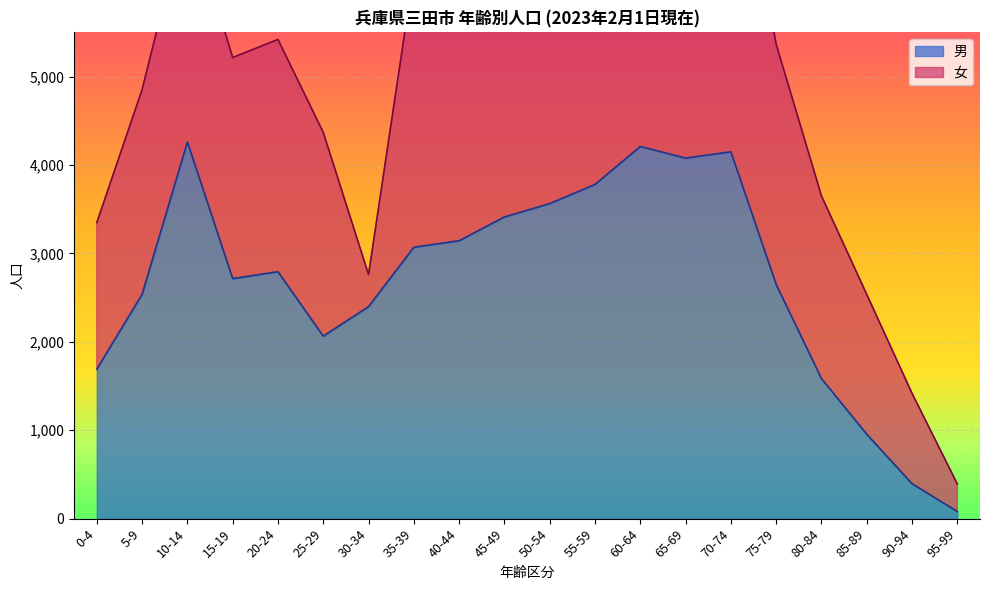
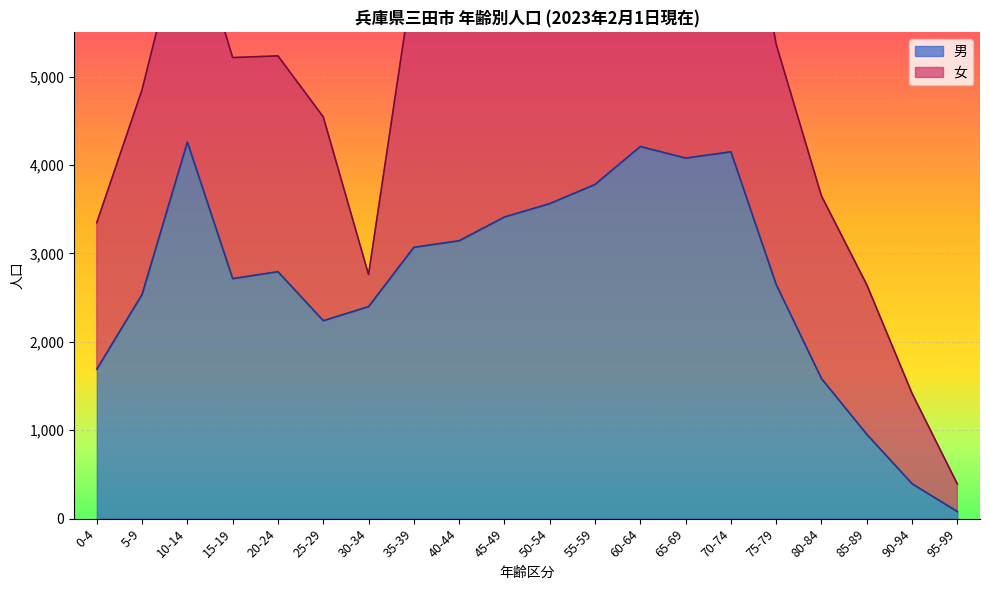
女, 20-24: 2,600 -> 2,400
男, 25-29: 2,100 -> 2,200
女, 85-89: 1,600 -> 1,700
